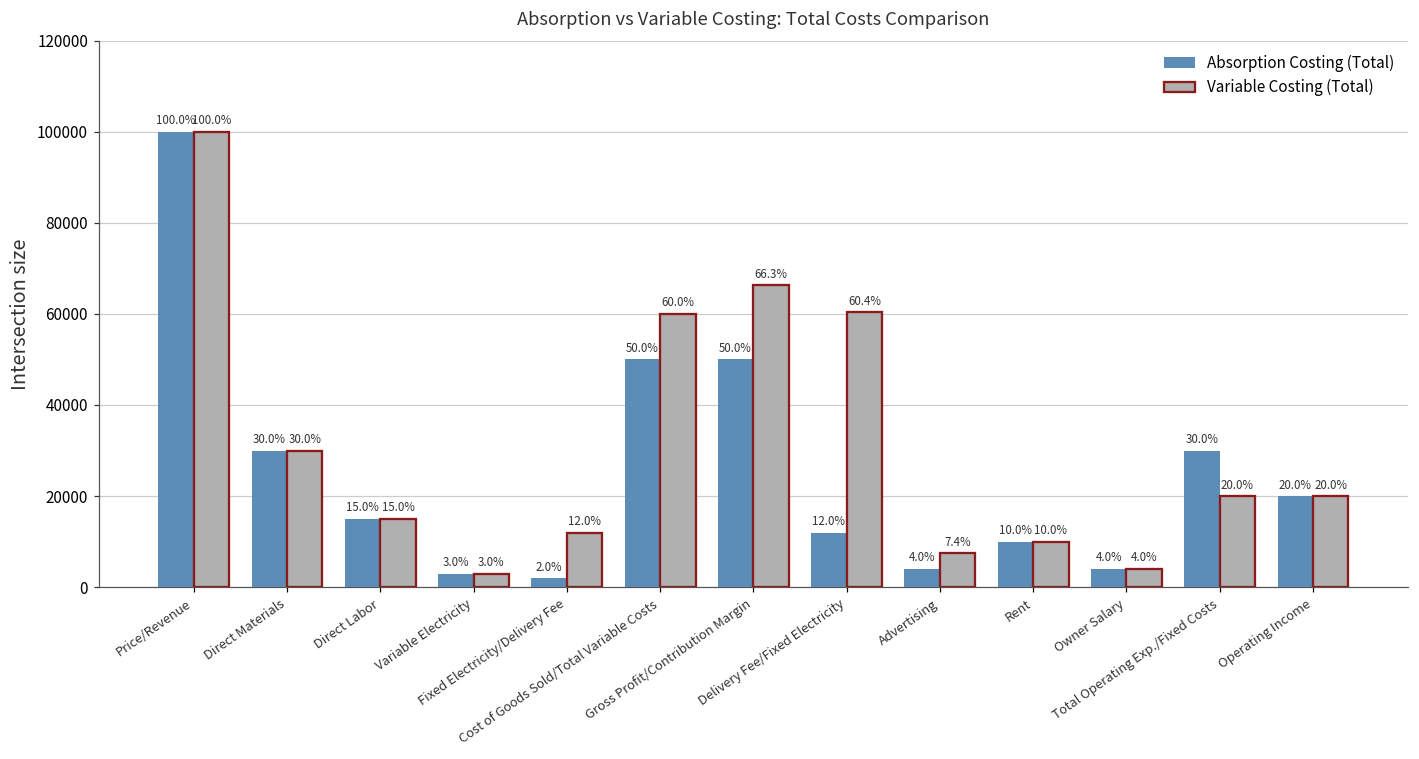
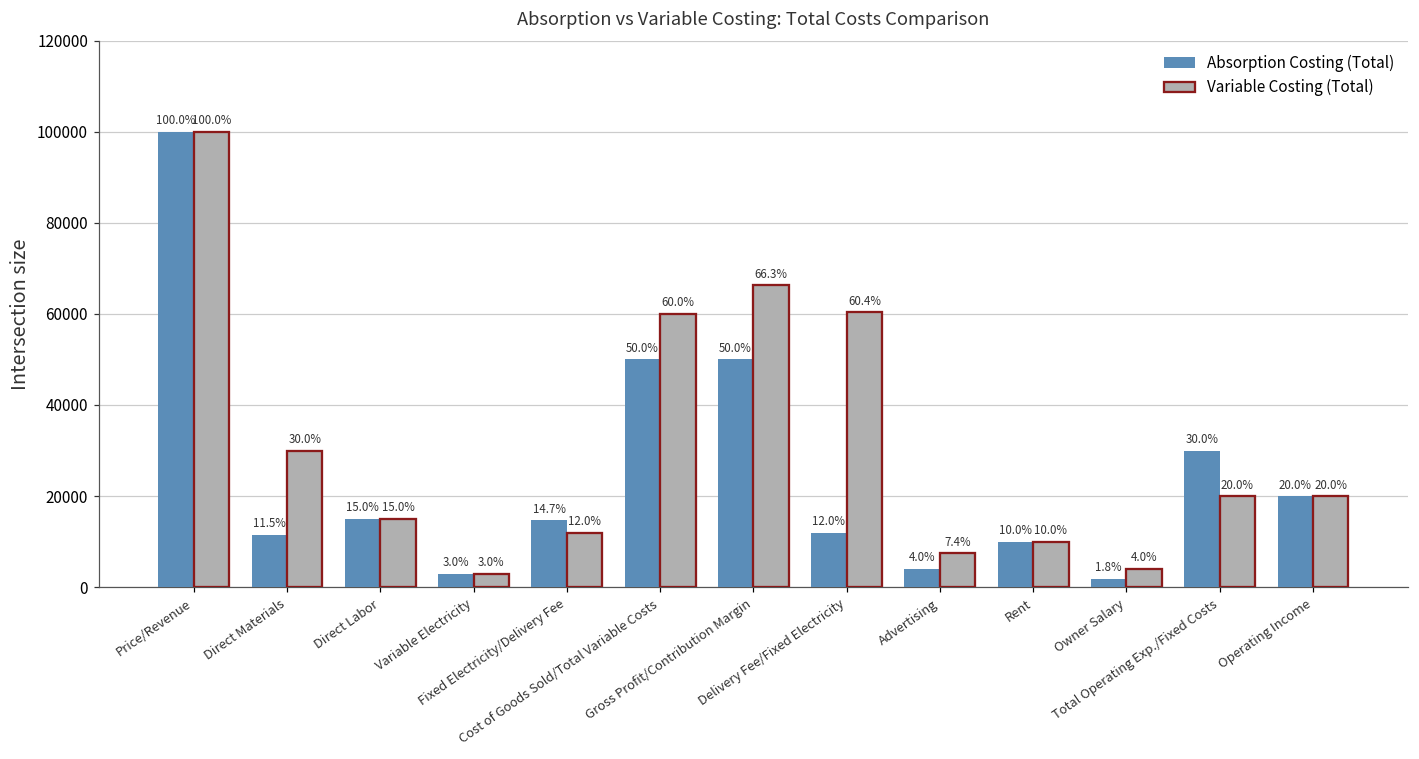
Absorption Costing (Total), Direct Materials: 30.0% -> 11.5%
Absorption Costing (Total), Fixed Electricity/Delivery Fee: 2.0% -> 14.7%
Absorption Costing (Total), Owner Salary: 4.0% -> 1.8%
